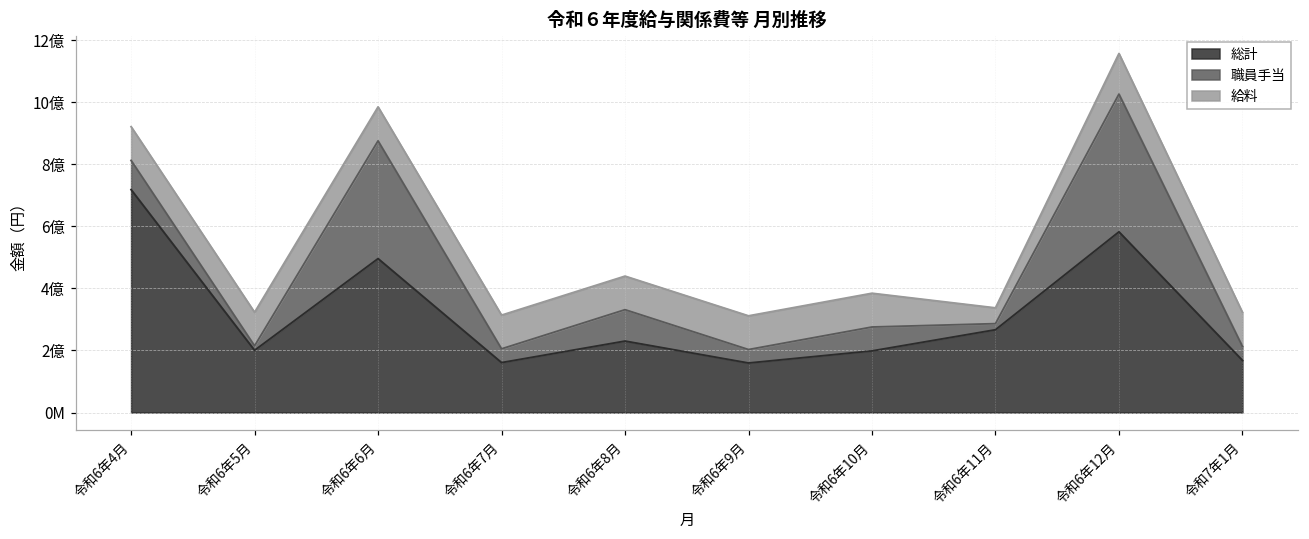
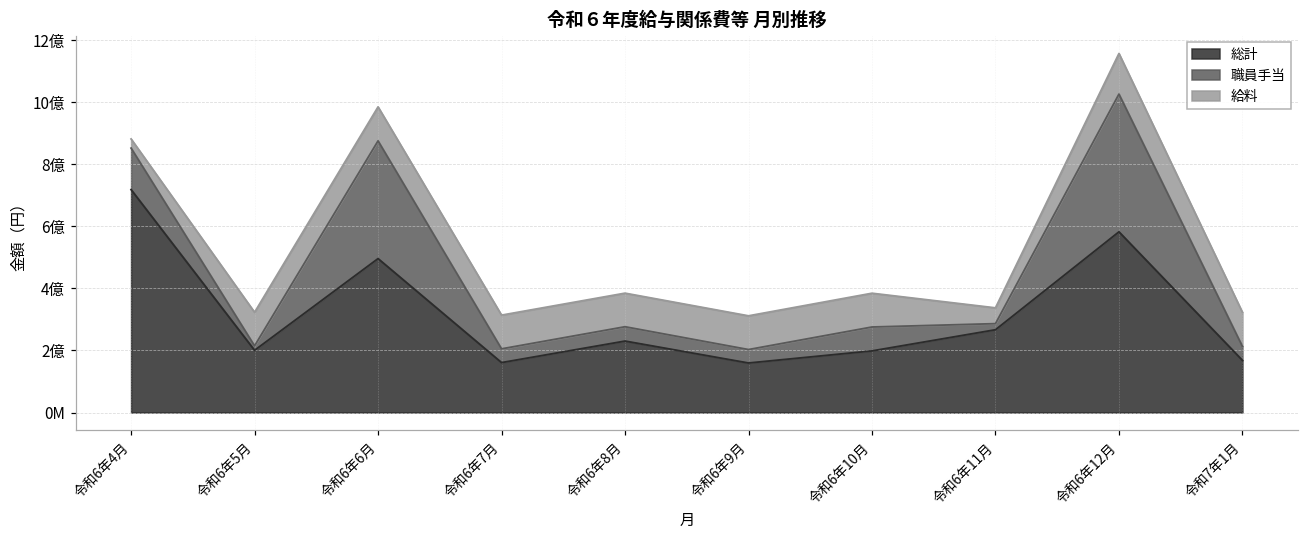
職員手当, 令和6年4月: 0.9億 -> 1.3億
給料, 令和6年4月: 1.1億 -> 0.3億
職員手当, 令和6年8月: 1.0億 -> 0.5億
